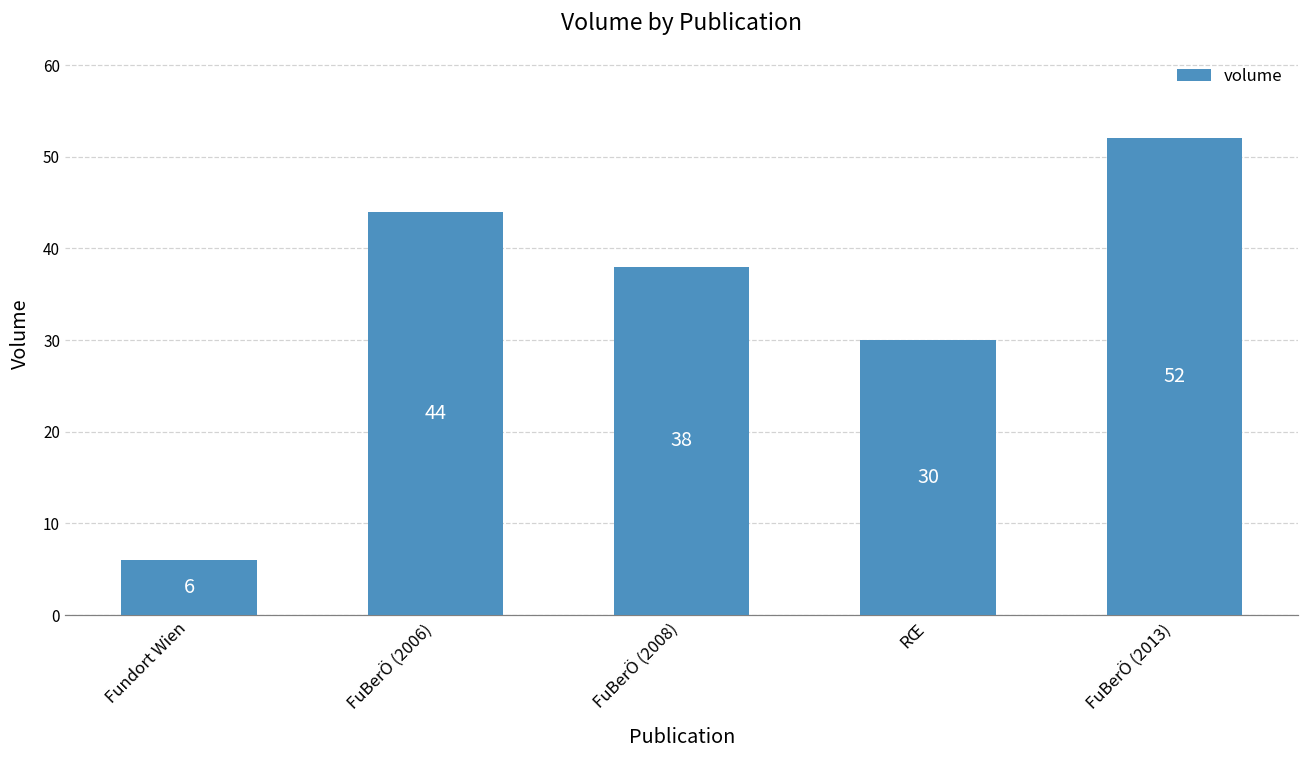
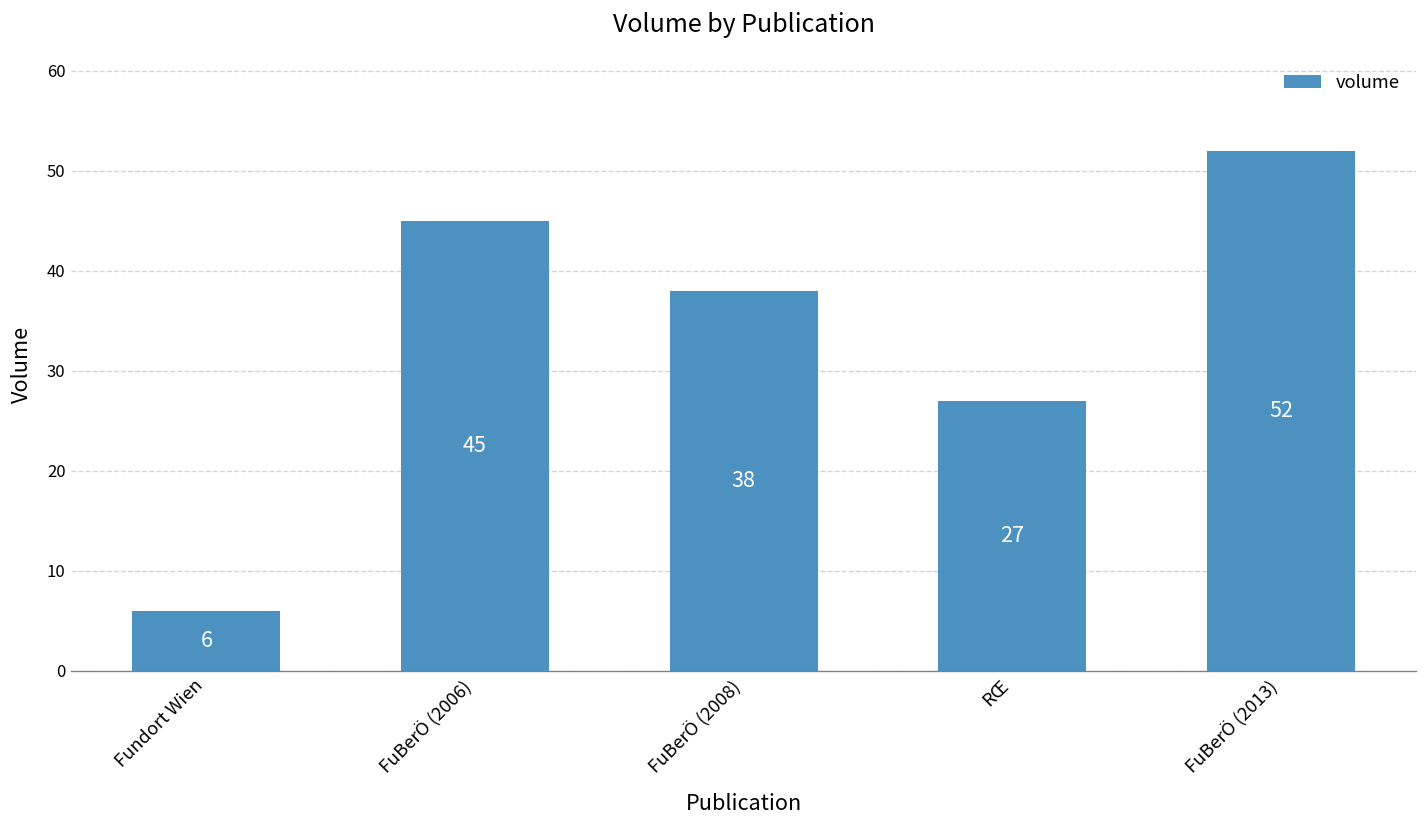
FuBerÖ (2006): 44 -> 45
RŒ: 30 -> 27
